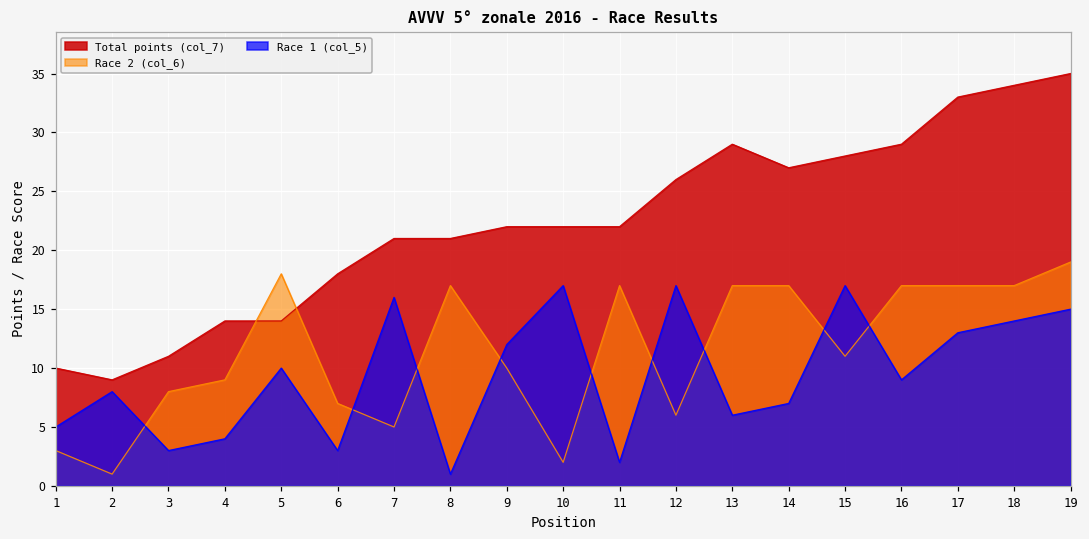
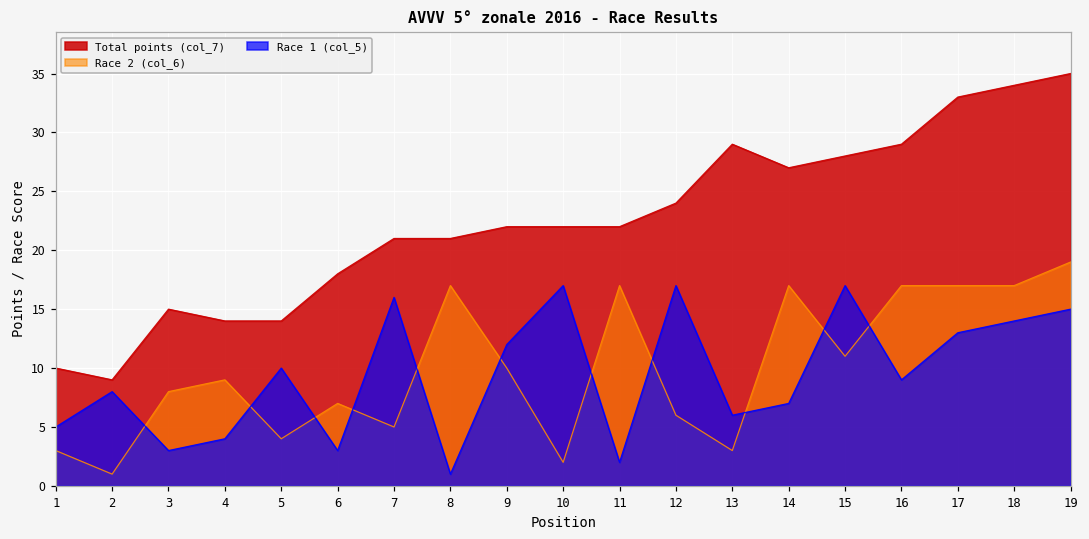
Total points (col_7), 3: 11 -> 15
Race 2 (col_6), 5: 18 -> 4
Total points (col_7), 12: 26 -> 24
Race 2 (col_6), 13: 17 -> 3
